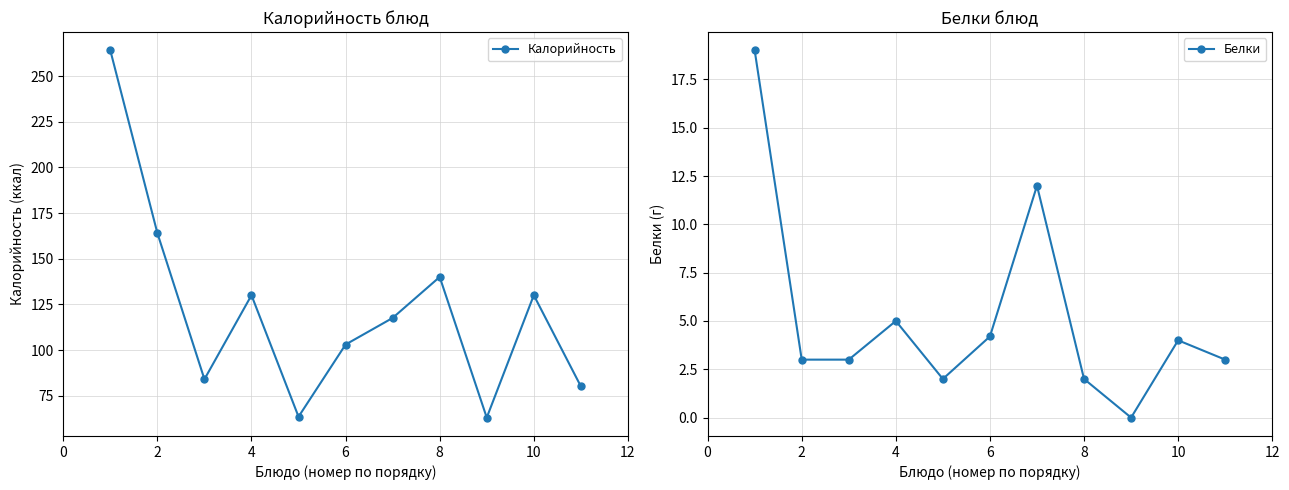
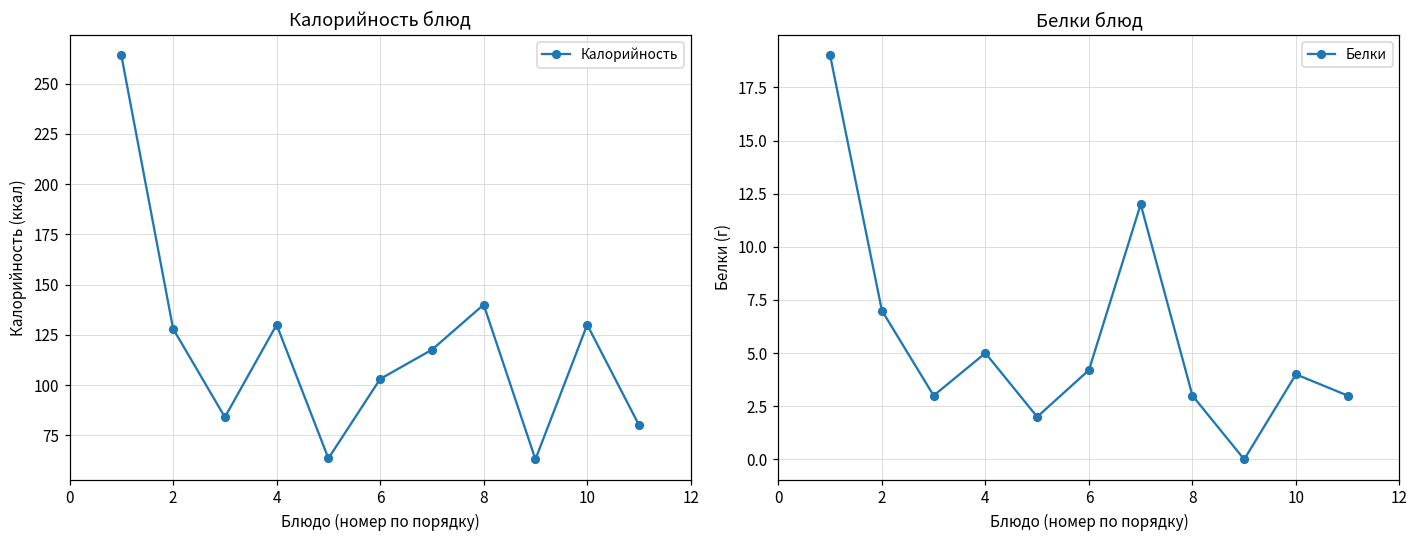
Калорийность блюд, 2: 164 -> 128
Белки блюд, 2: 3 -> 7
Белки блюд, 8: 2 -> 3
